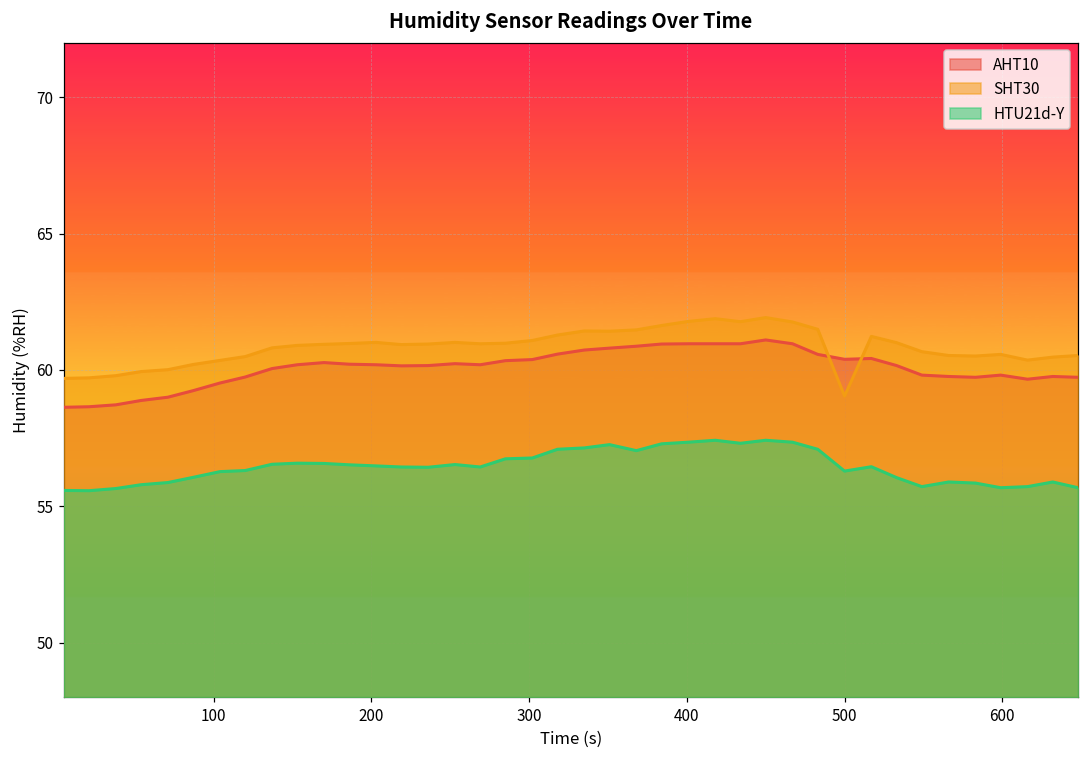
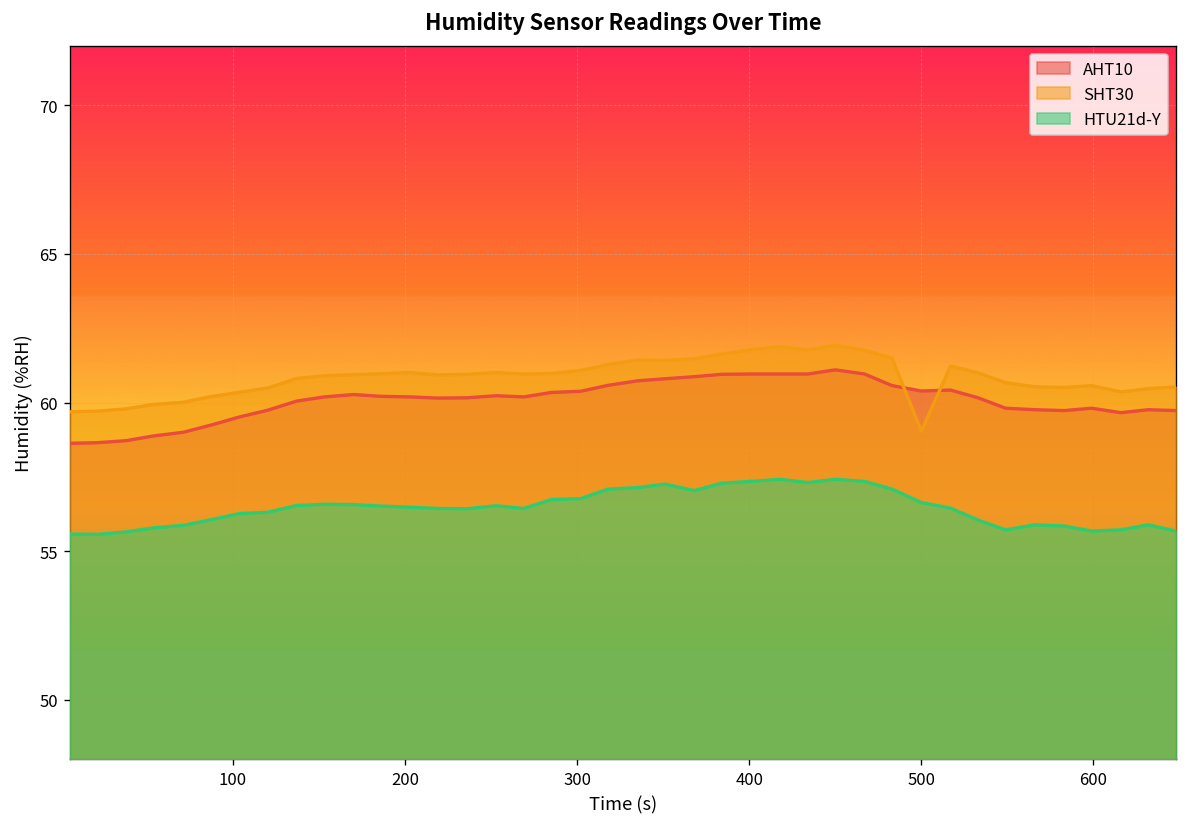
HTU21d-Y, 500: 56.3 -> 56.6
